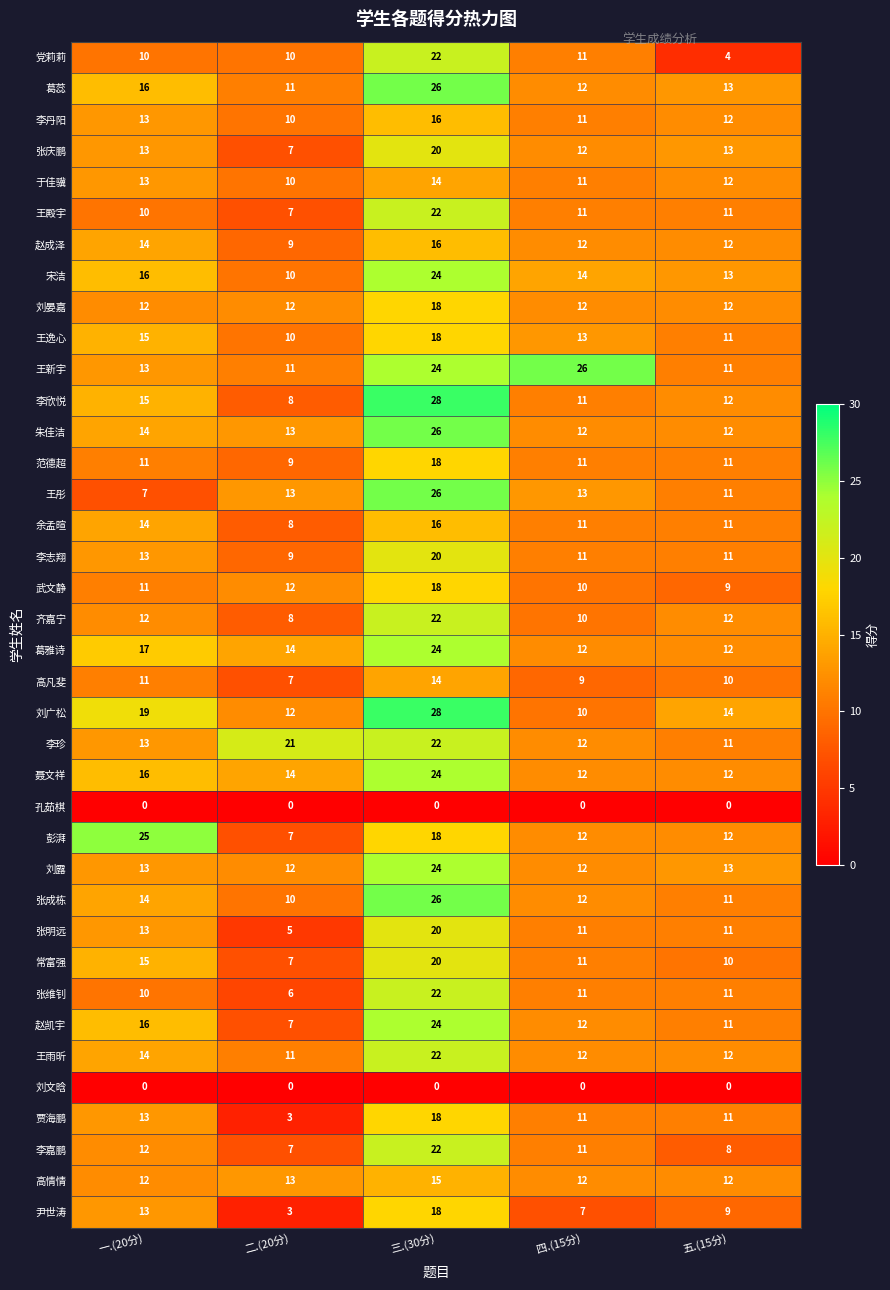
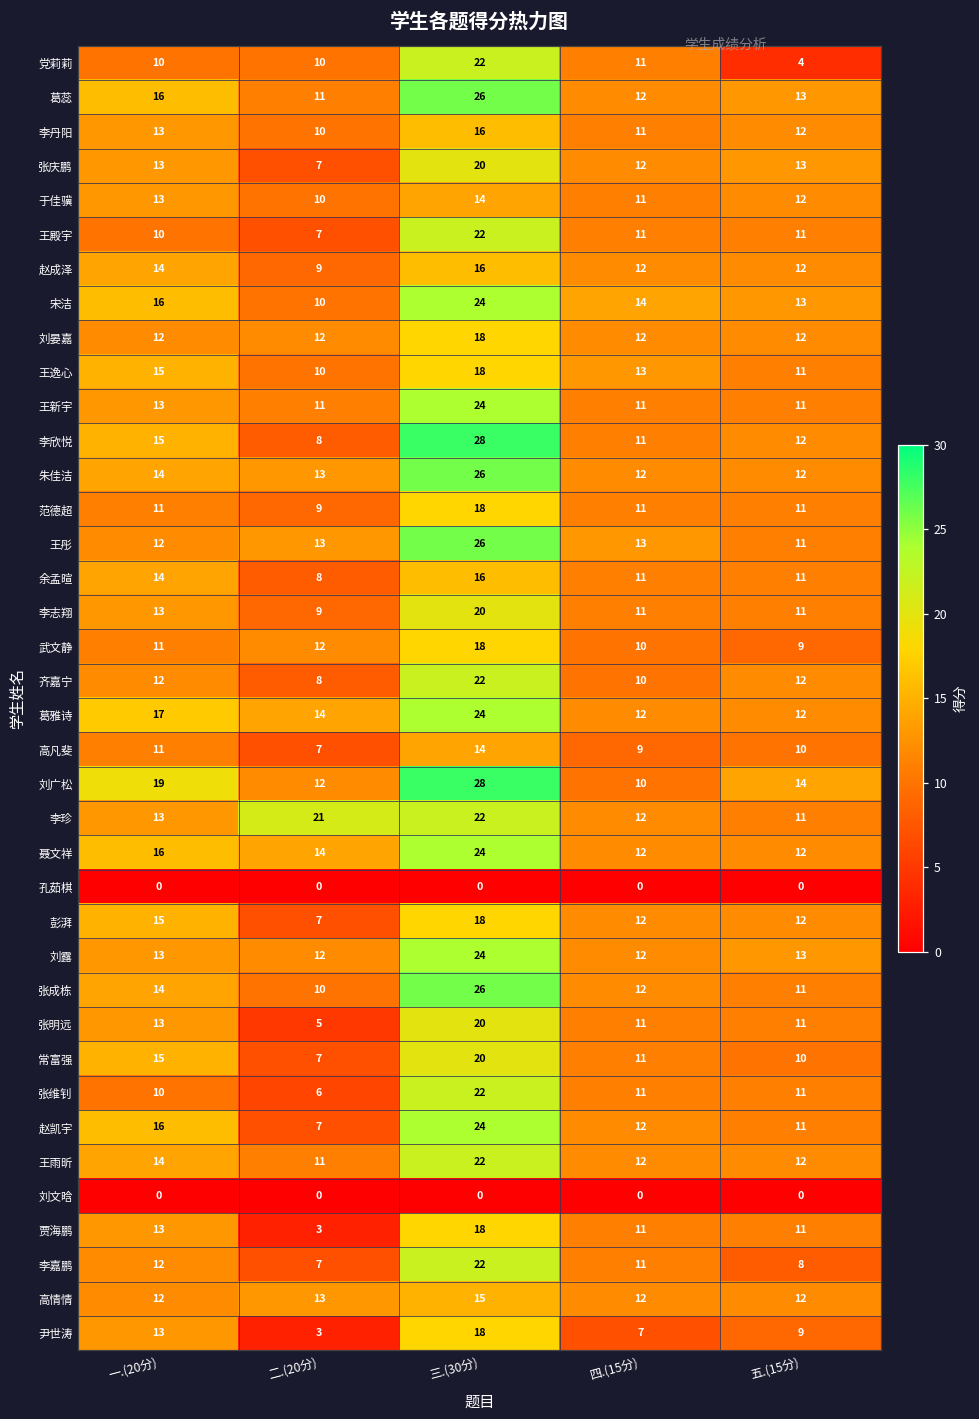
王新宇, 四.(15分): 26 -> 11
王彤, 一.(20分): 7 -> 12
彭湃, 一.(20分): 25 -> 15
